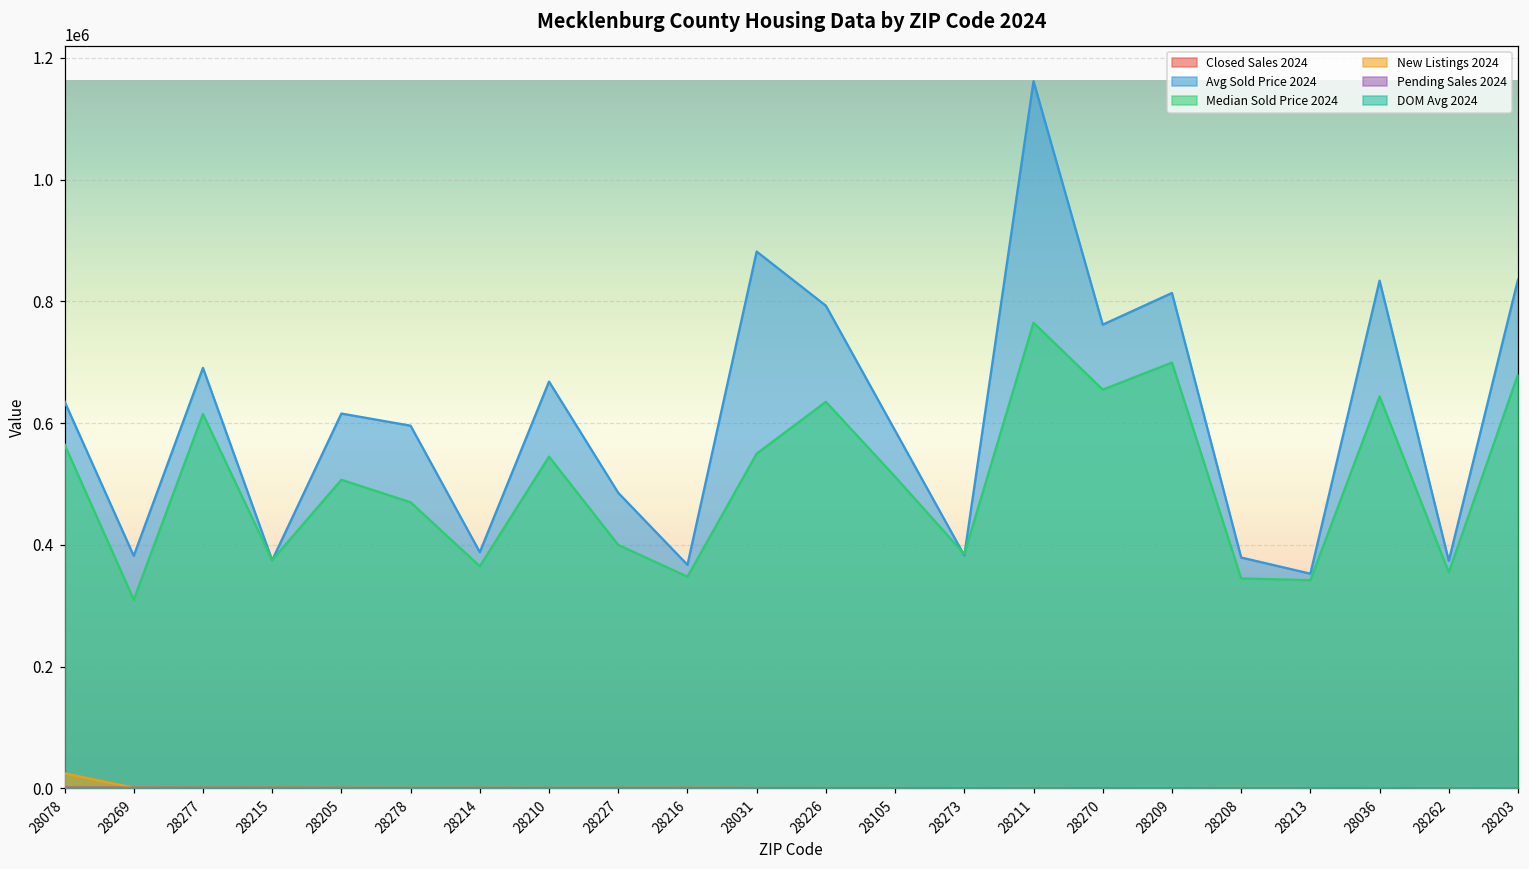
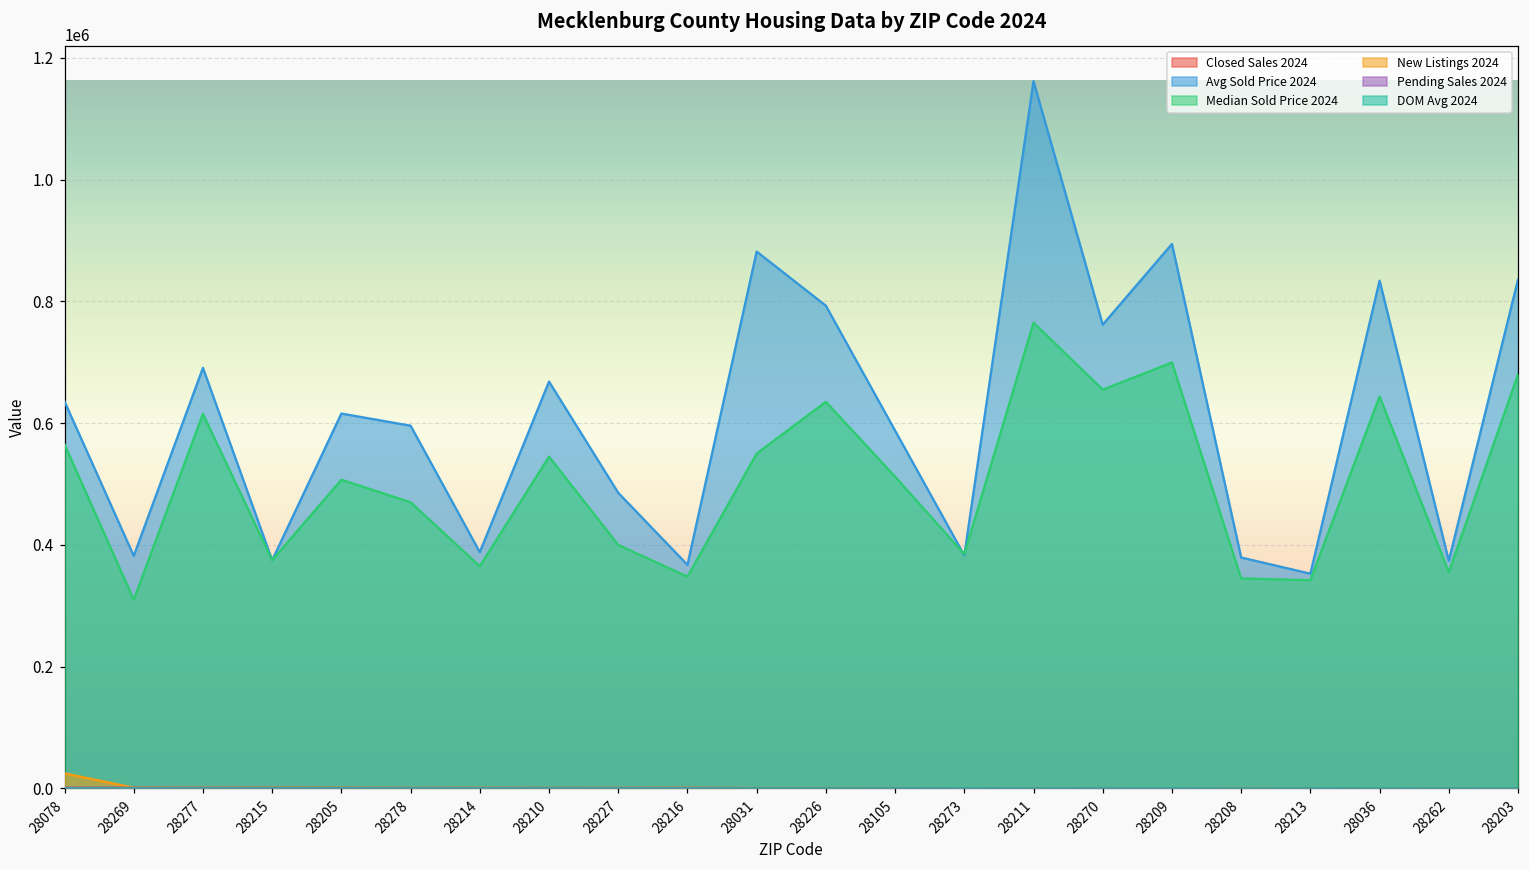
Avg Sold Price 2024, 28209: 810000 -> 890000
